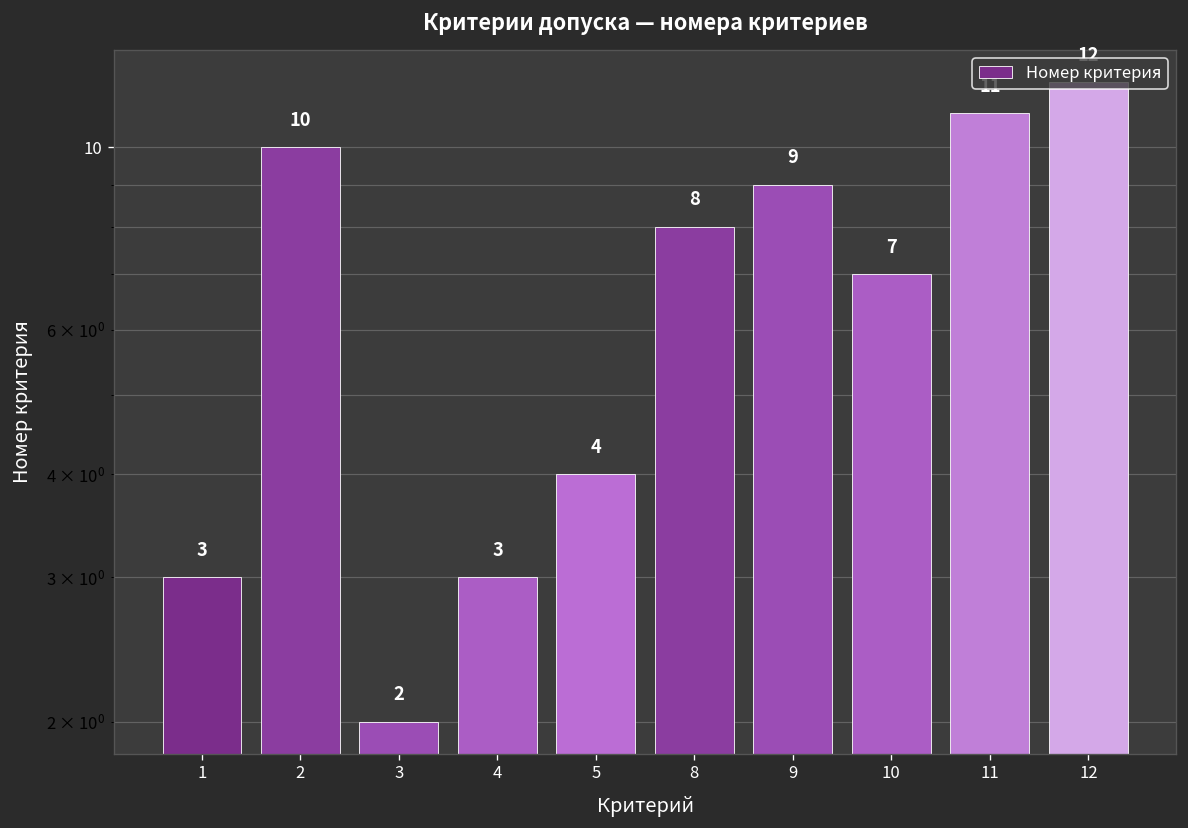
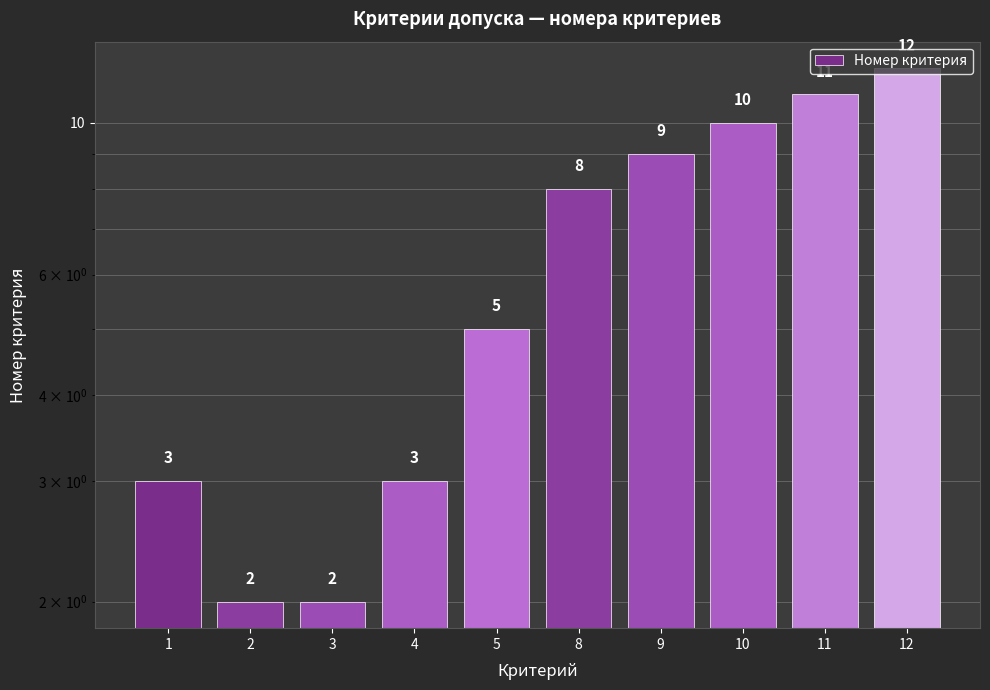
2: 10 -> 2
5: 4 -> 5
10: 7 -> 10
